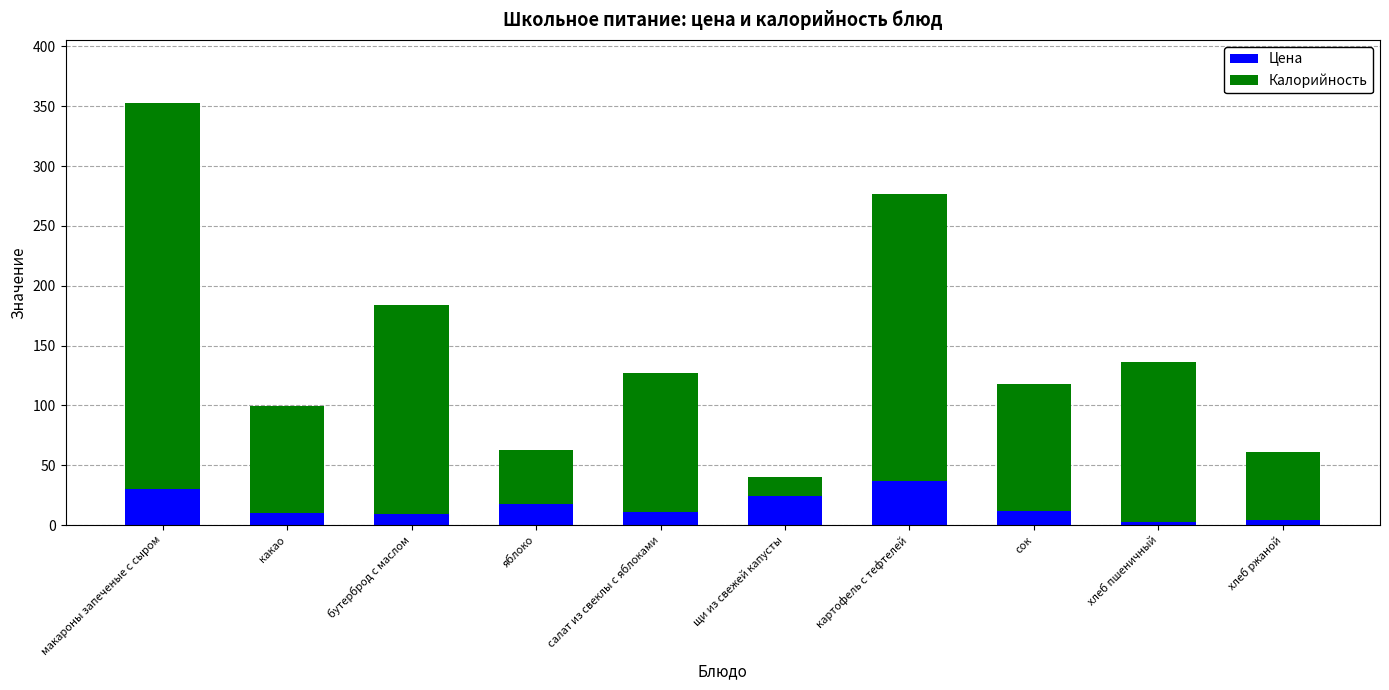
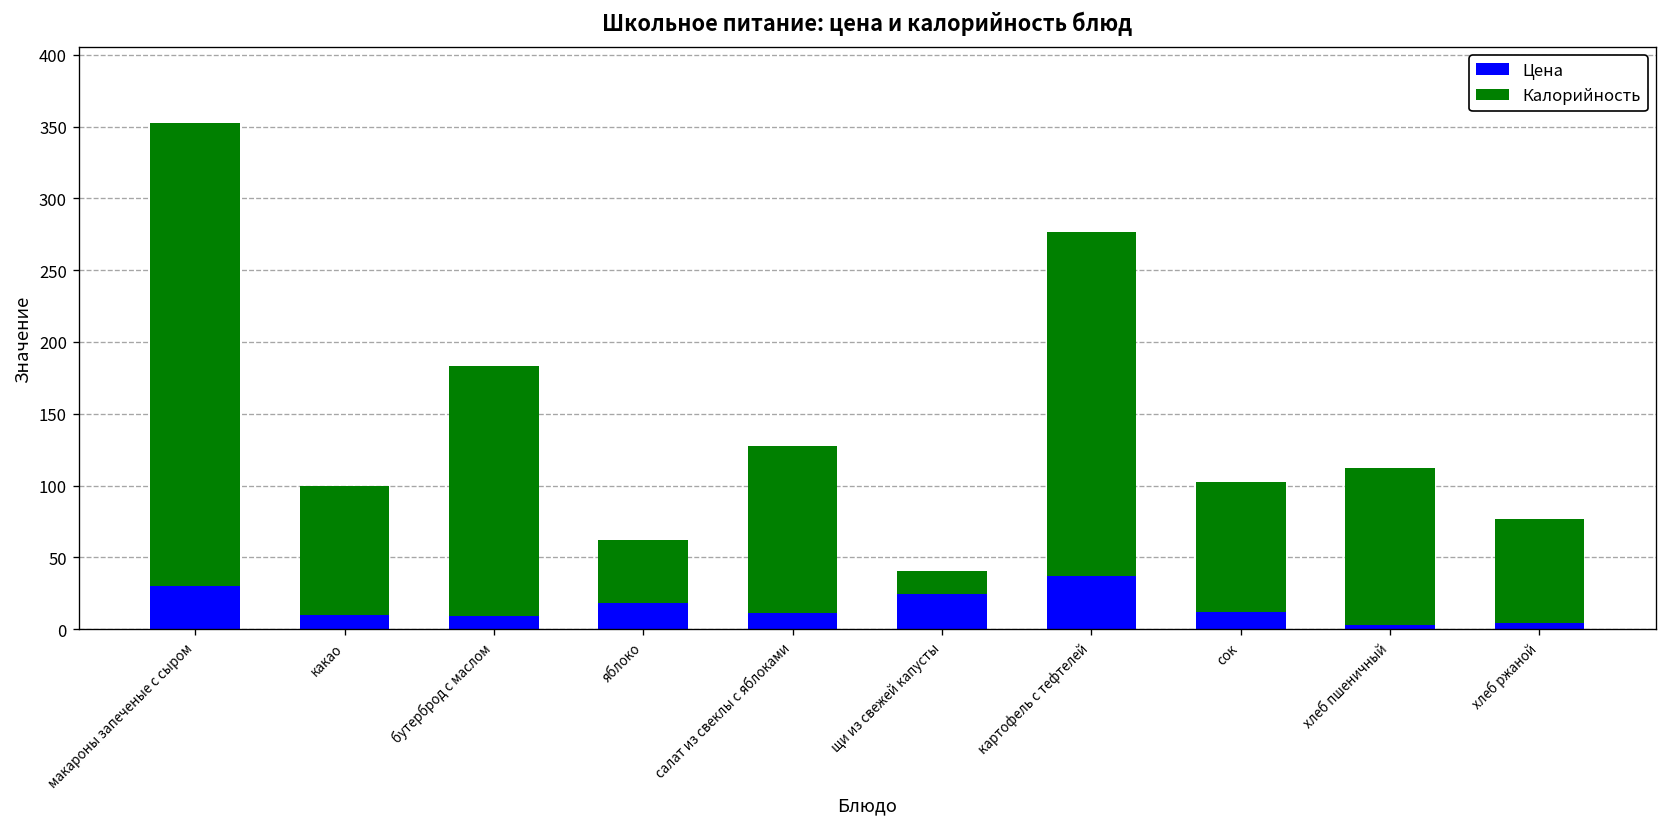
Калорийность, сок: 106 -> 91
Калорийность, хлеб пшеничный: 133 -> 109
Калорийность, хлеб ржаной: 57 -> 72
